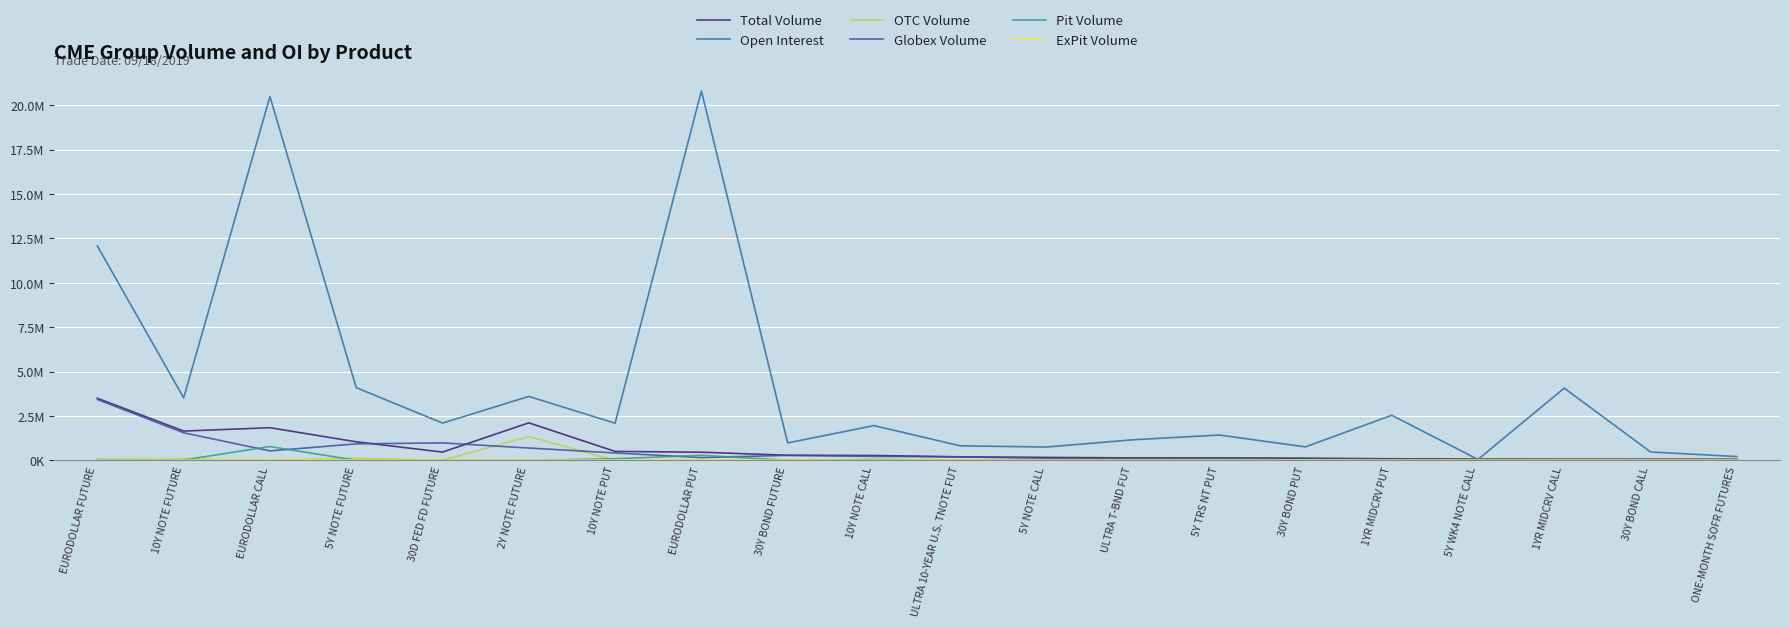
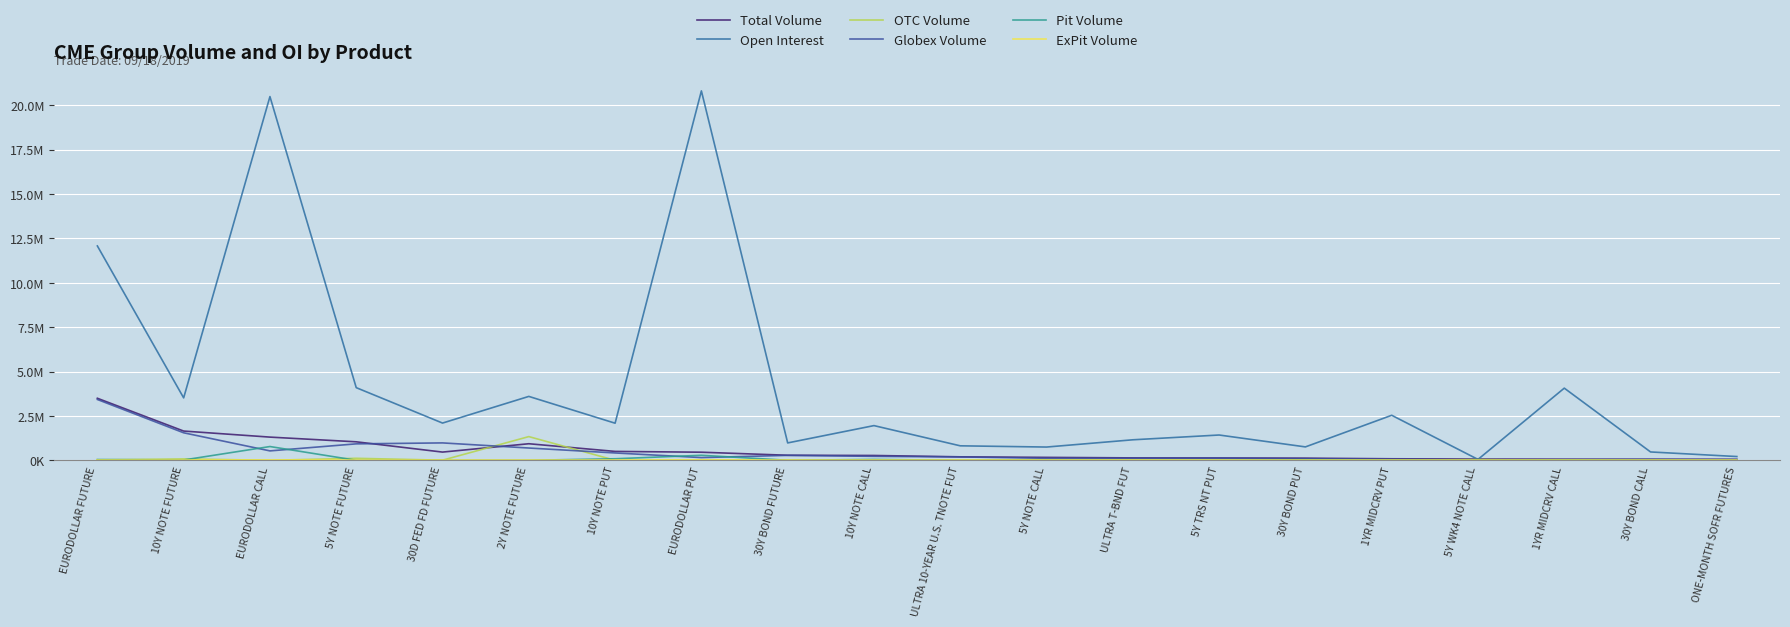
Total Volume, EURODOLLAR CALL: 1800000 -> 1300000
Total Volume, 2Y NOTE FUTURE: 2100000 -> 900000
